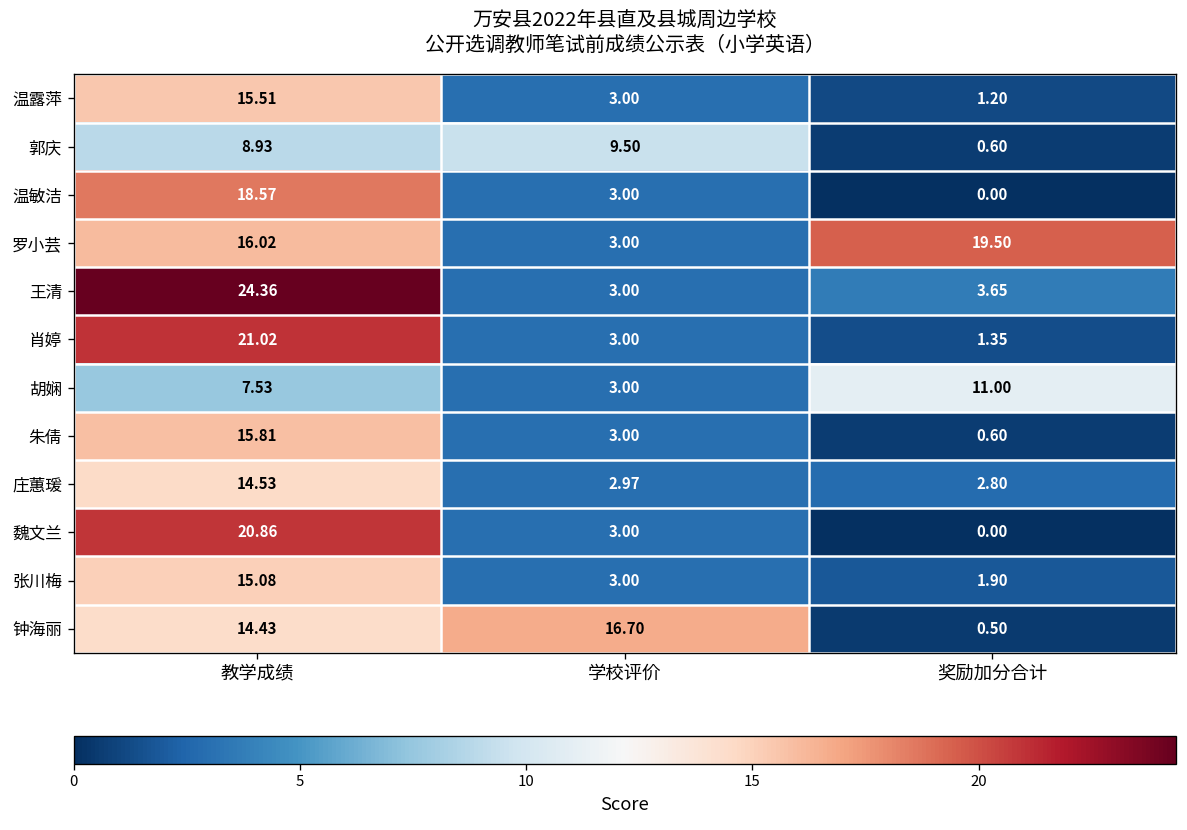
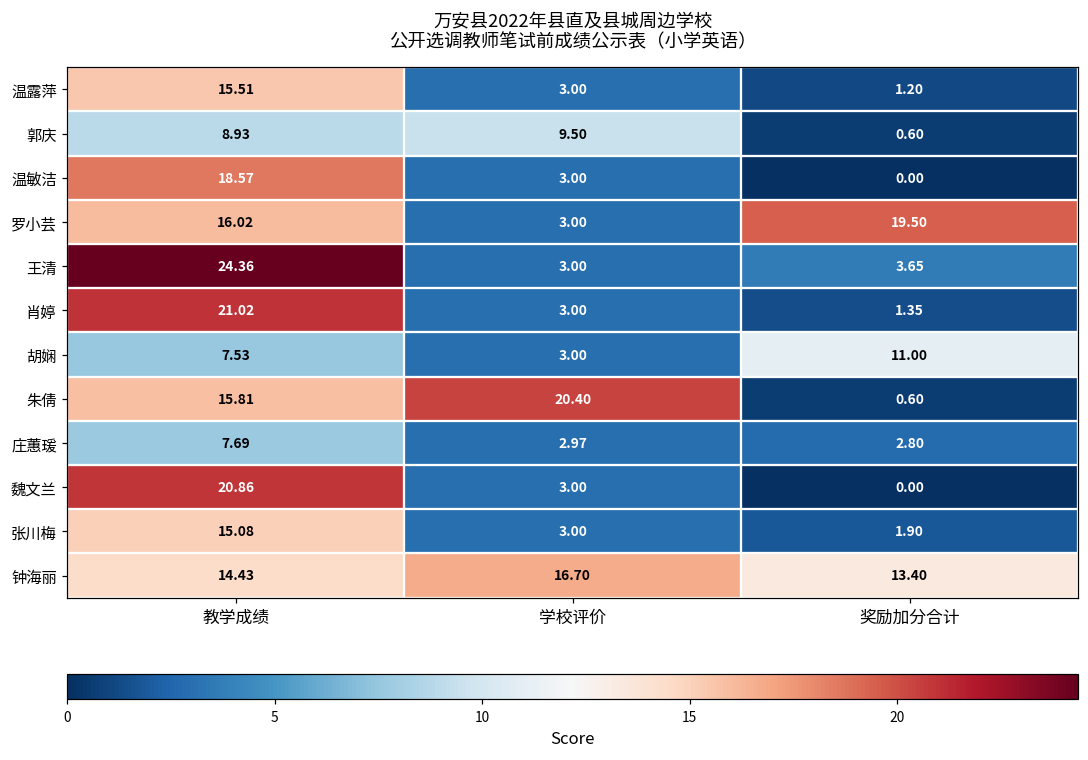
朱倩, 学校评价: 3.00 -> 20.40
庄蕙瑗, 教学成绩: 14.53 -> 7.69
钟海丽, 奖励加分合计: 0.50 -> 13.40
